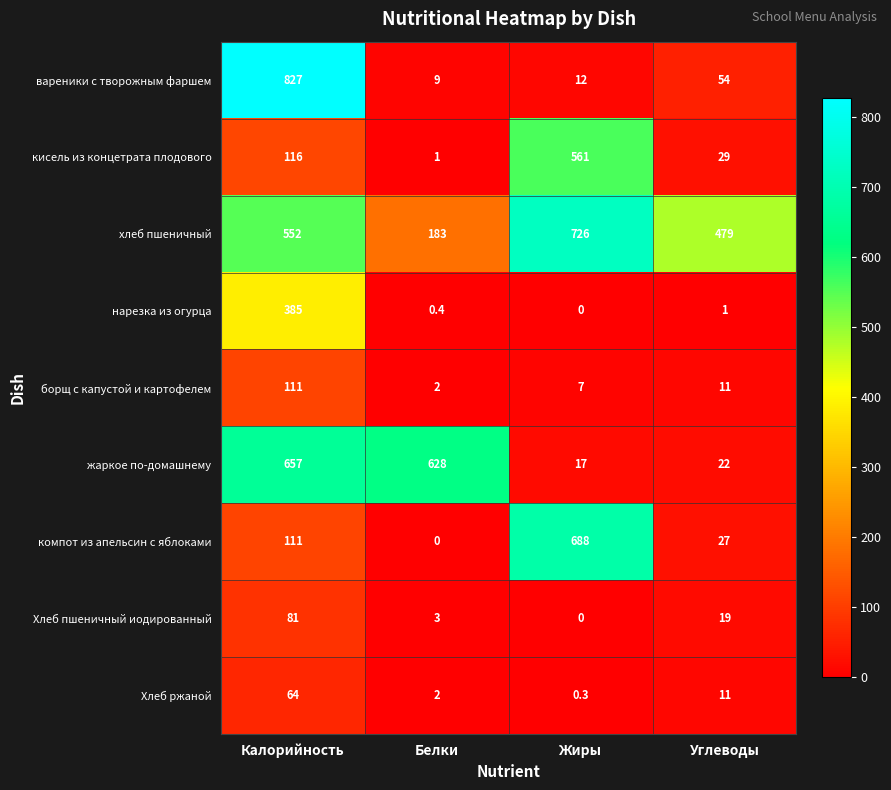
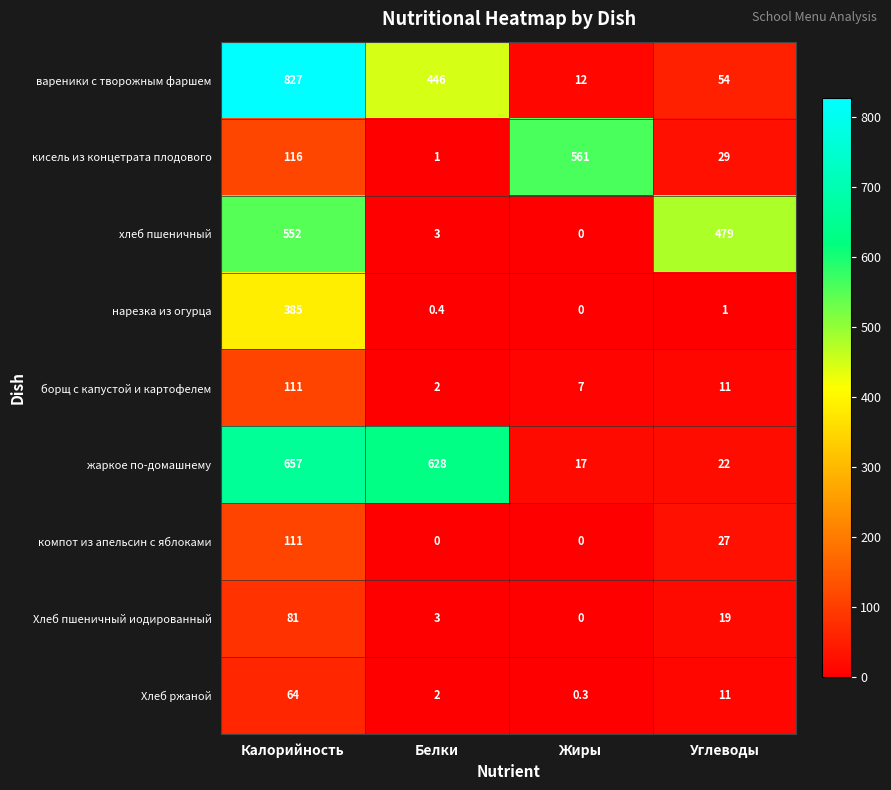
вареники с творожным фаршем, Белки: 9 -> 446
хлеб пшеничный, Белки: 183 -> 3
хлеб пшеничный, Жиры: 726 -> 0
компот из апельсин с яблоками, Жиры: 688 -> 0
